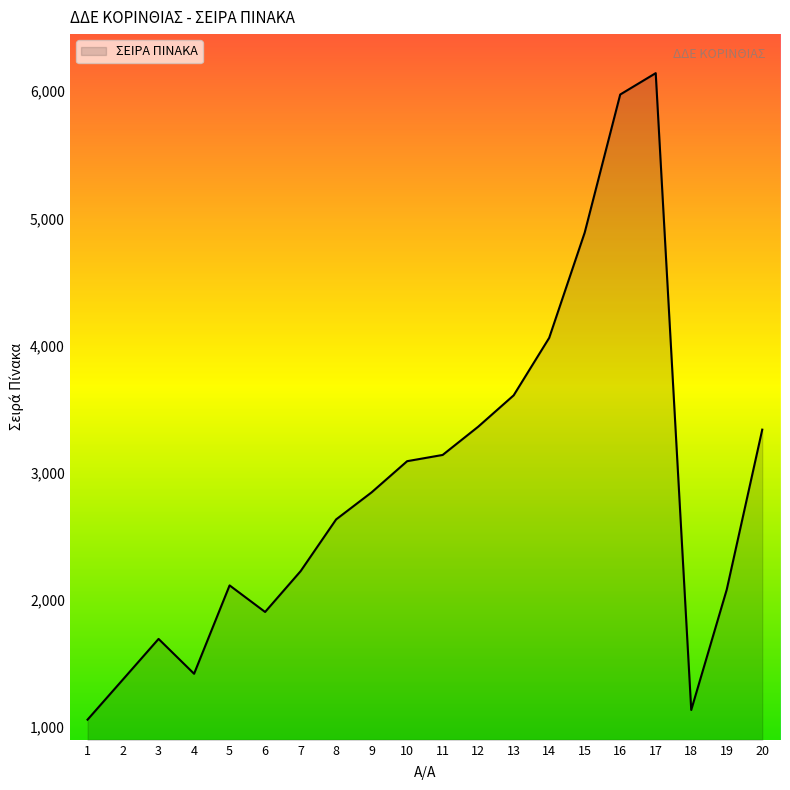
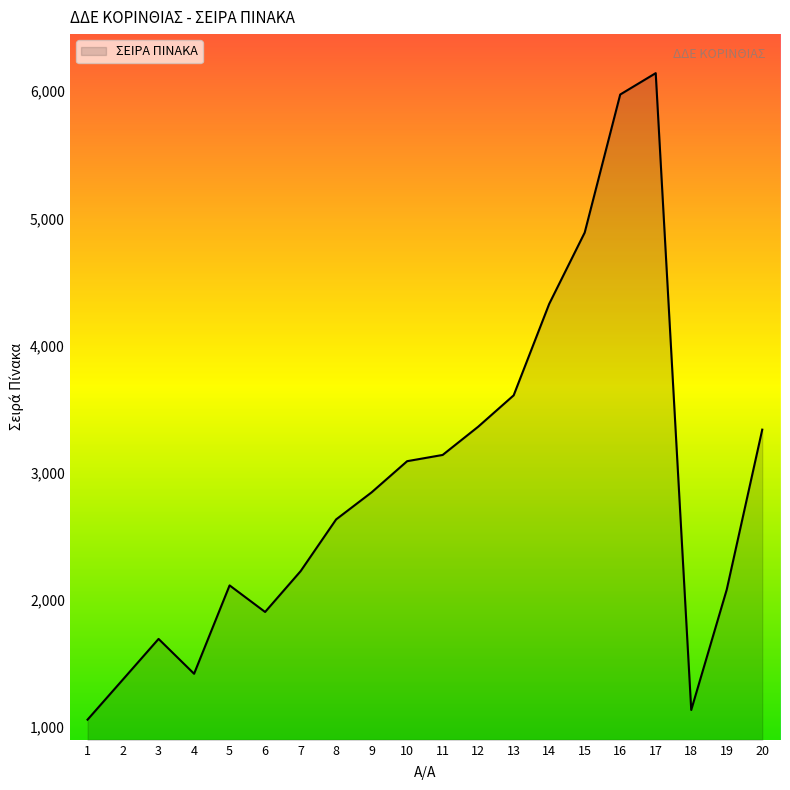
14: 4,060 -> 4,330
